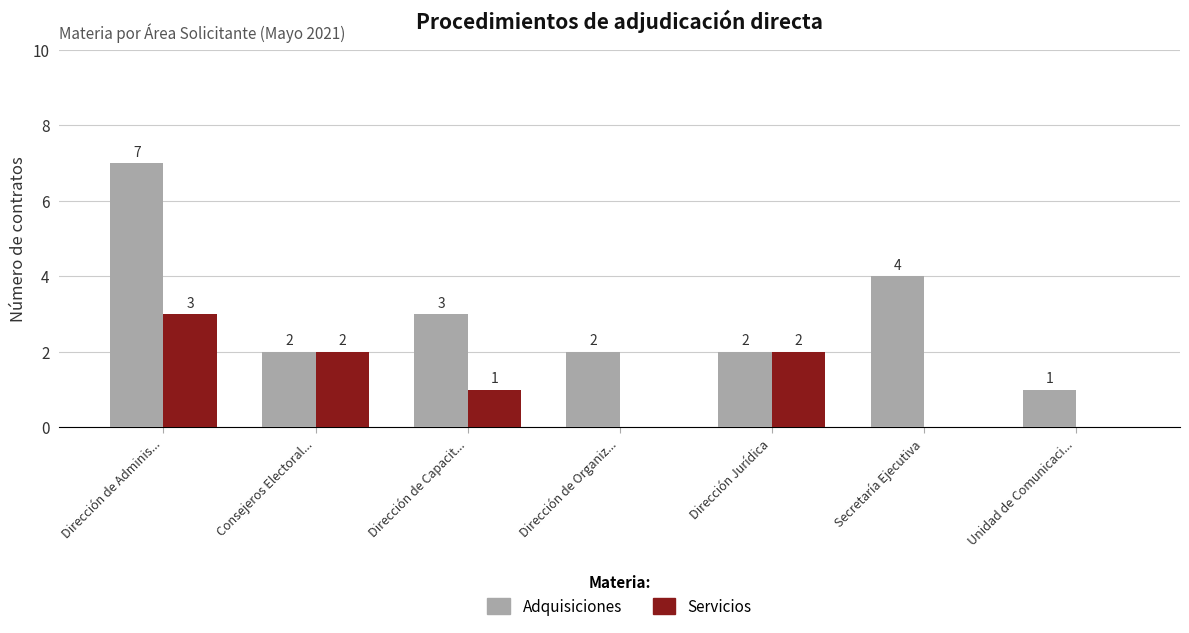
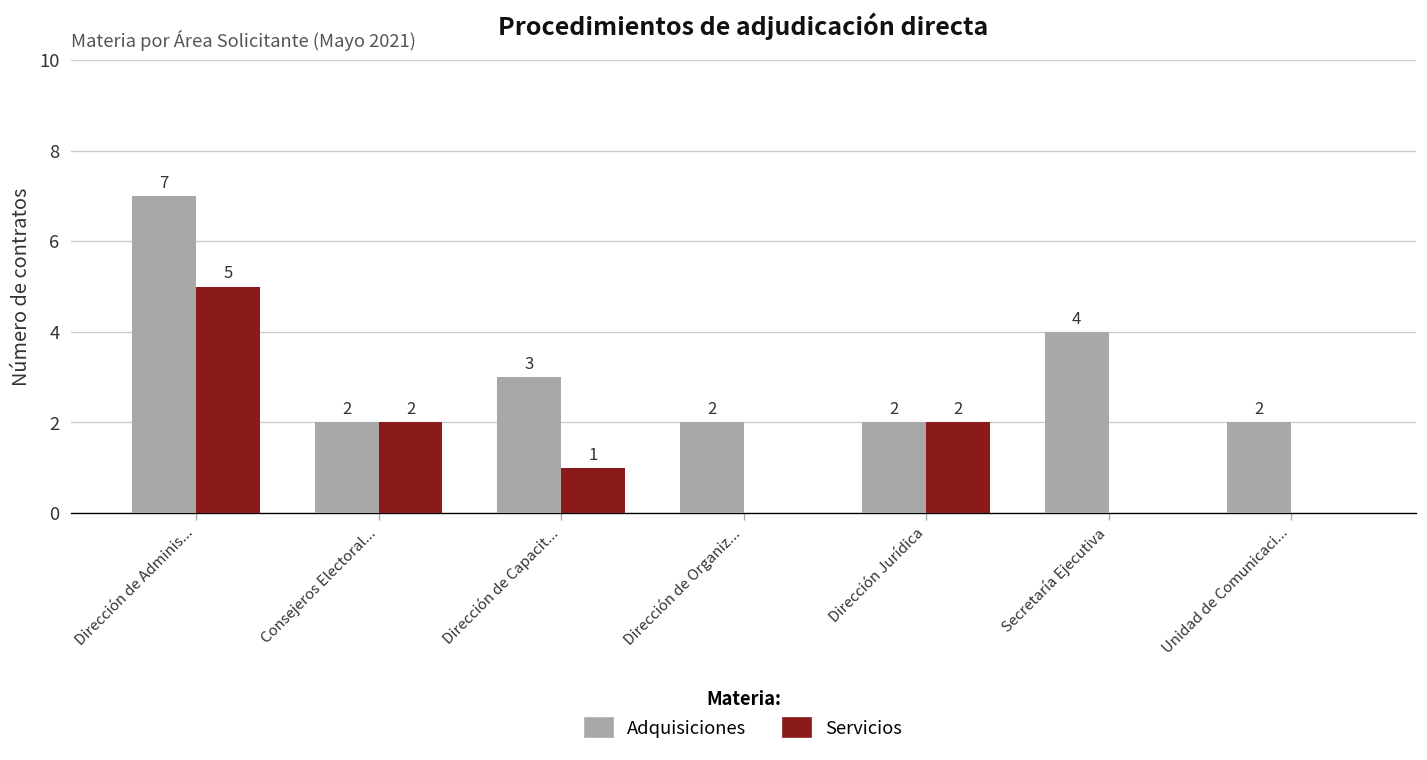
Servicios, Dirección de Adminis...: 3 -> 5
Adquisiciones, Unidad de Comunicaci...: 1 -> 2
